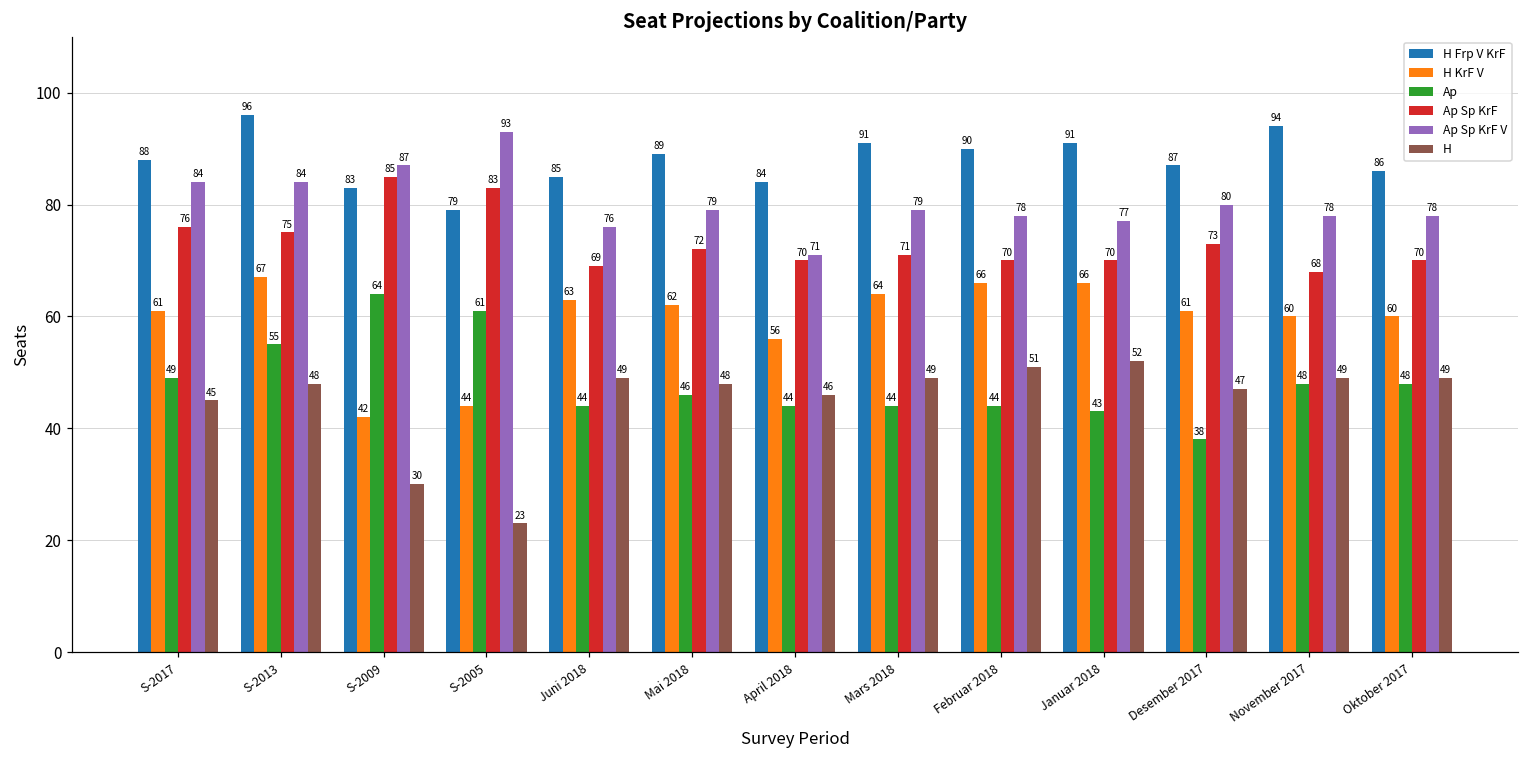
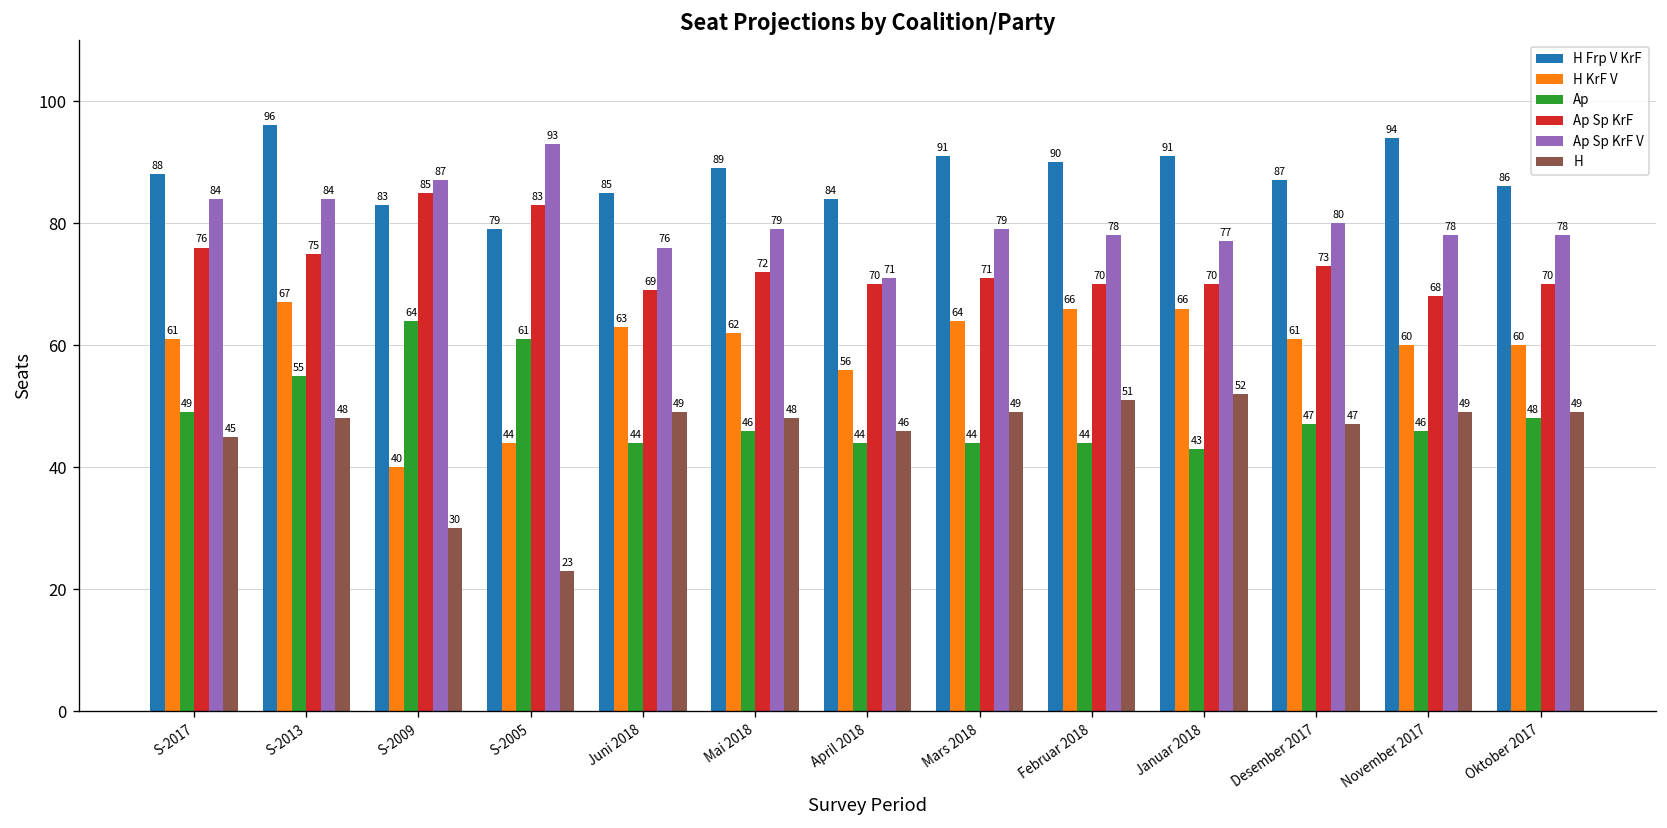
H KrF V, S-2009: 42 -> 40
Ap, Desember 2017: 38 -> 47
Ap, November 2017: 48 -> 46
